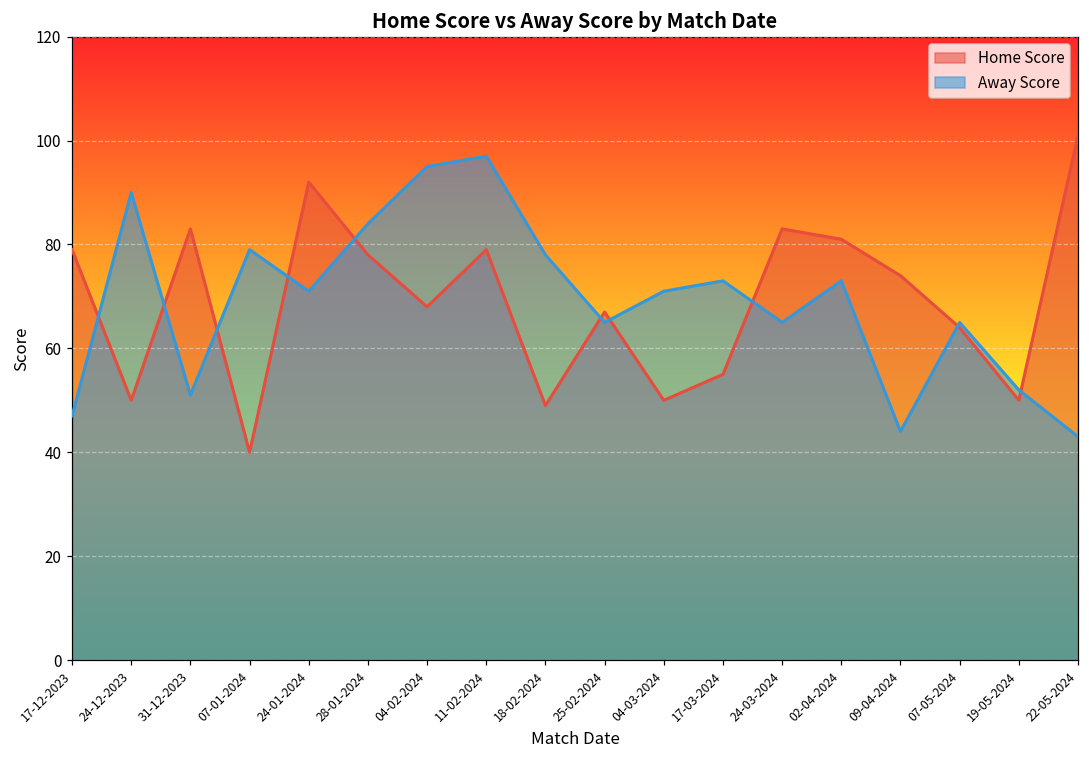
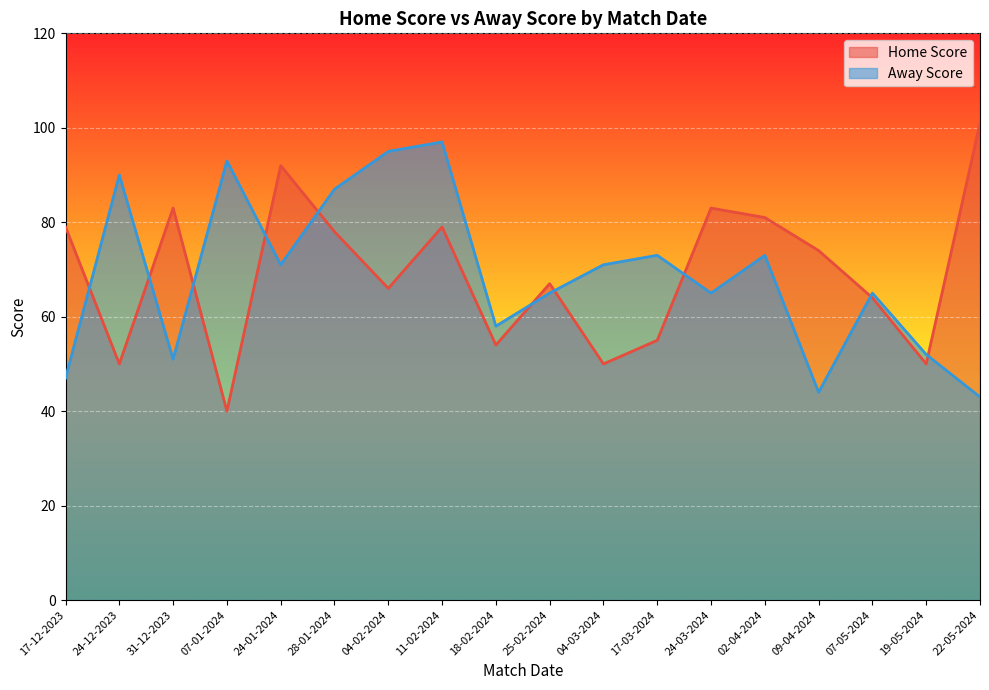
Away Score, 07-01-2024: 79 -> 93
Away Score, 28-01-2024: 84 -> 87
Home Score, 04-02-2024: 68 -> 66
Home Score, 18-02-2024: 49 -> 54
Away Score, 18-02-2024: 78 -> 58
